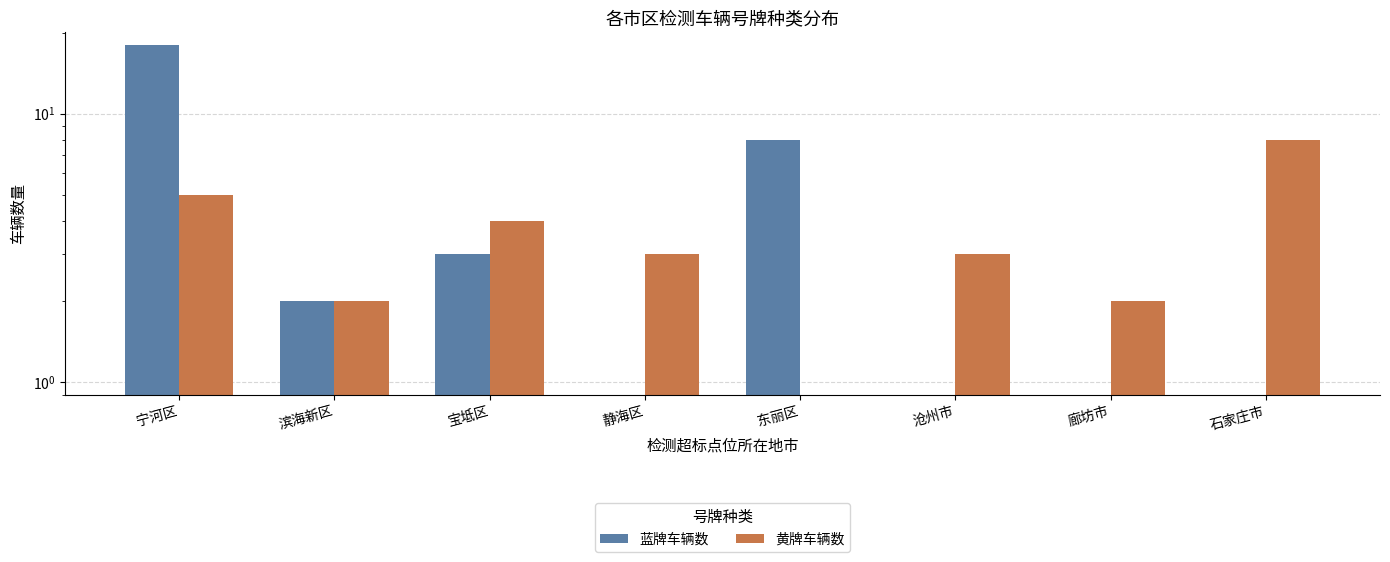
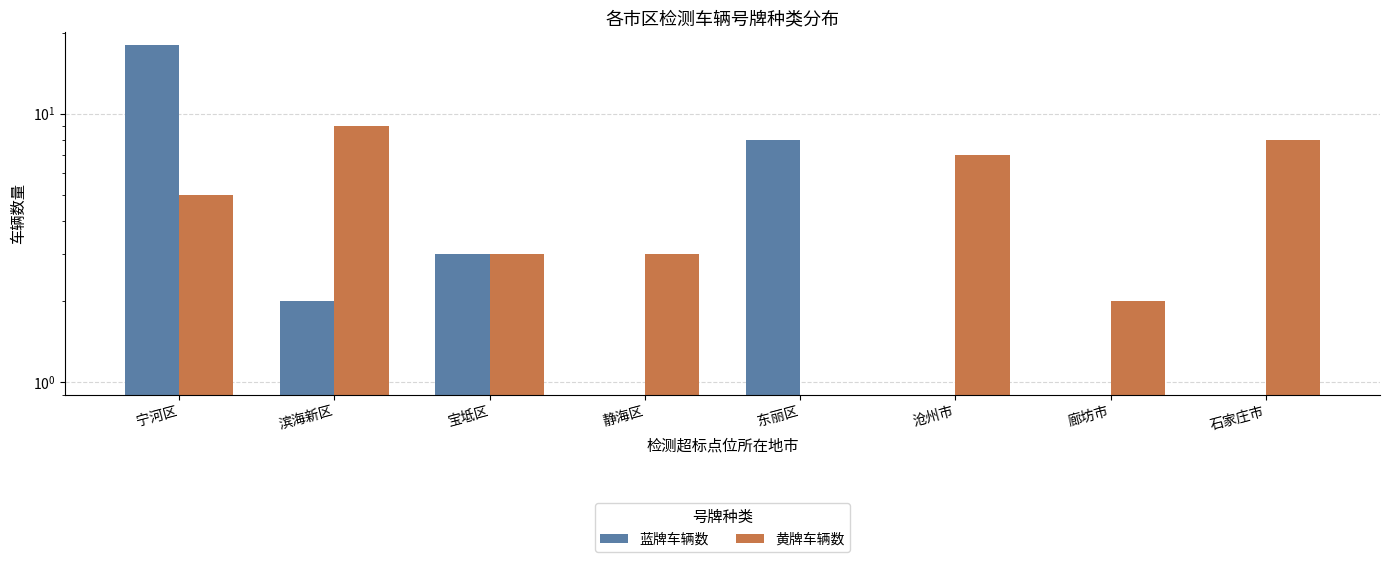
黄牌车辆数, 滨海新区: 2 -> 9
黄牌车辆数, 宝坻区: 4 -> 3
黄牌车辆数, 沧州市: 3 -> 7
